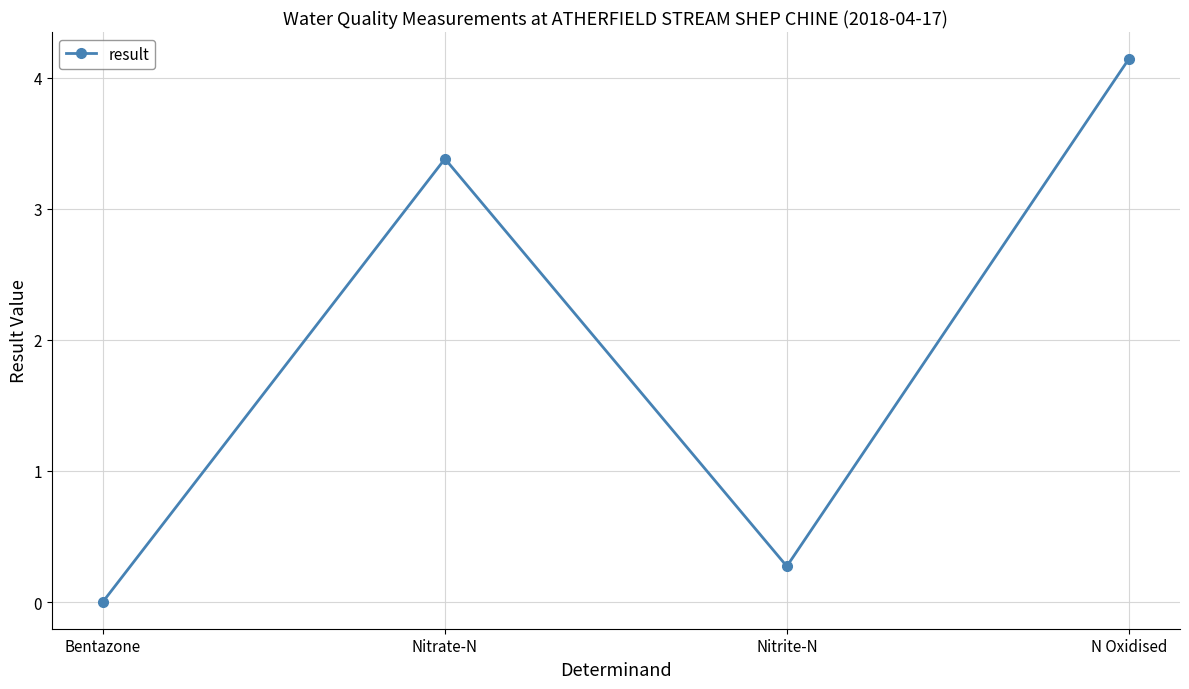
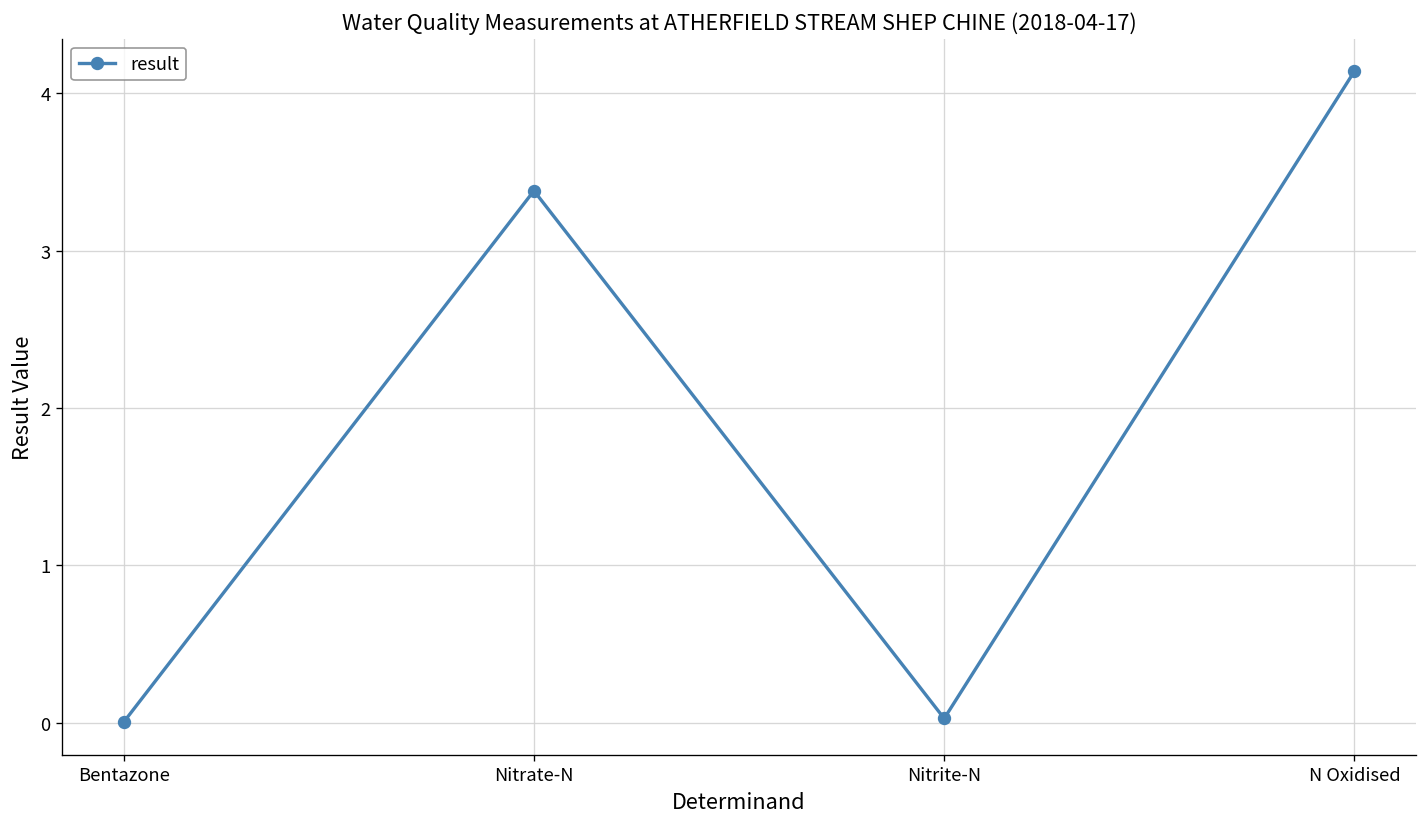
Nitrite-N: 0.27 -> 0.03
